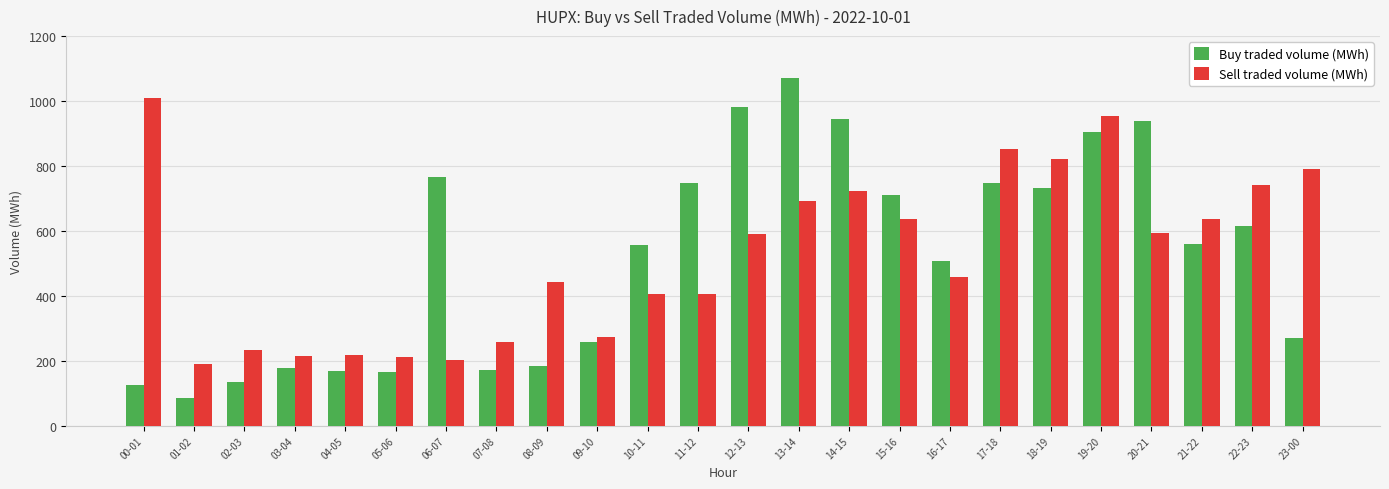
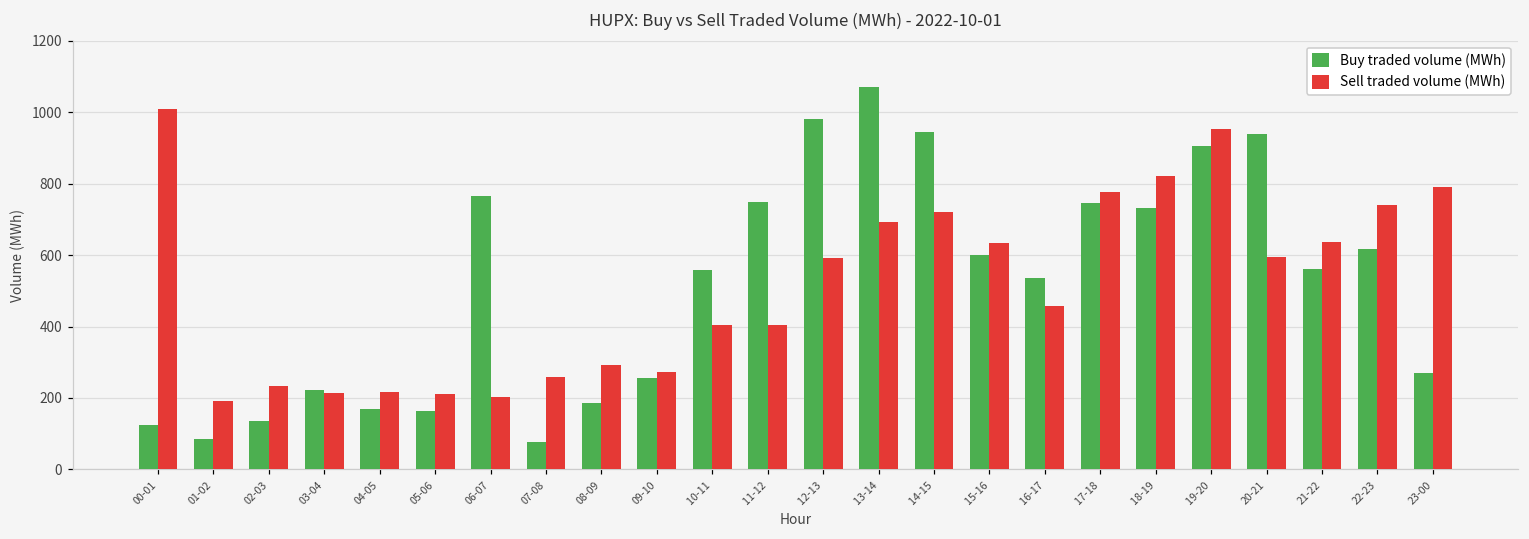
Buy traded volume (MWh), 03-04: 180 -> 220
Buy traded volume (MWh), 07-08: 170 -> 80
Sell traded volume (MWh), 08-09: 440 -> 290
Buy traded volume (MWh), 15-16: 710 -> 600
Buy traded volume (MWh), 16-17: 510 -> 540
Sell traded volume (MWh), 17-18: 850 -> 780
